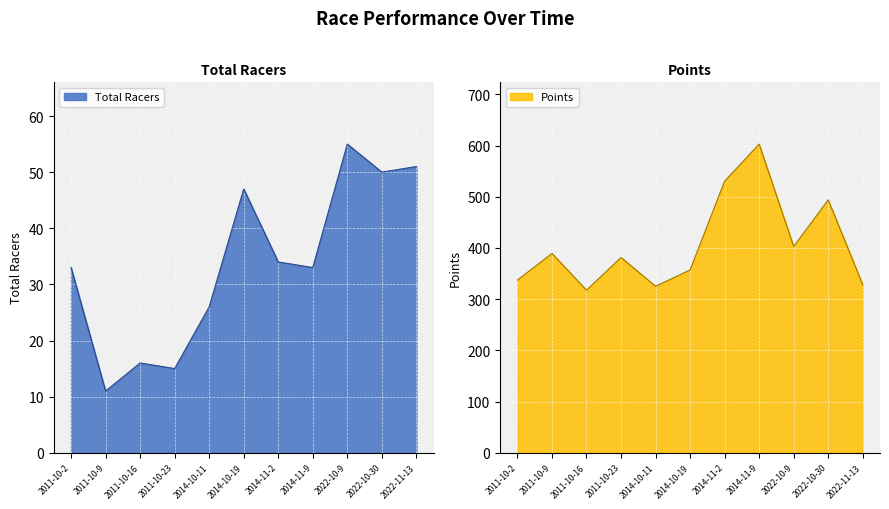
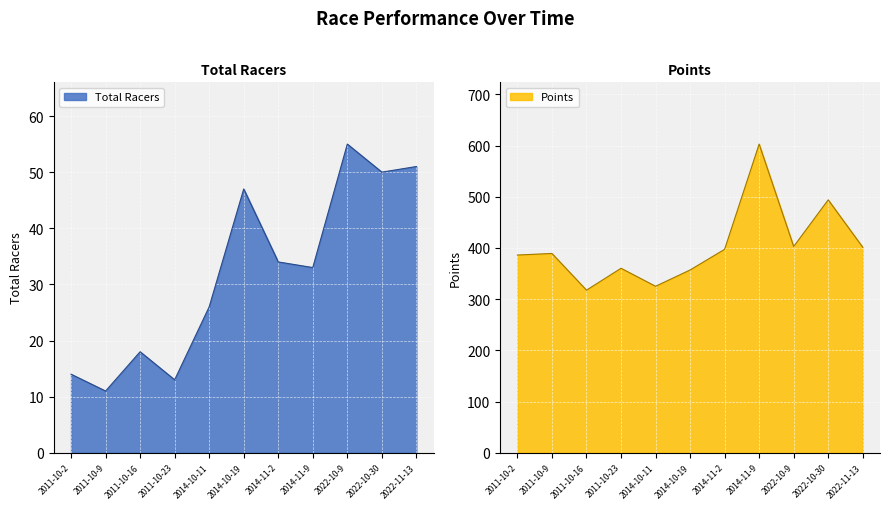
Total Racers, 2011-10-2: 33 -> 14
Total Racers, 2011-10-16: 16 -> 18
Total Racers, 2011-10-23: 15 -> 13
Points, 2011-10-2: 340 -> 390
Points, 2011-10-23: 380 -> 360
Points, 2014-11-2: 530 -> 400
Points, 2022-11-13: 330 -> 400
